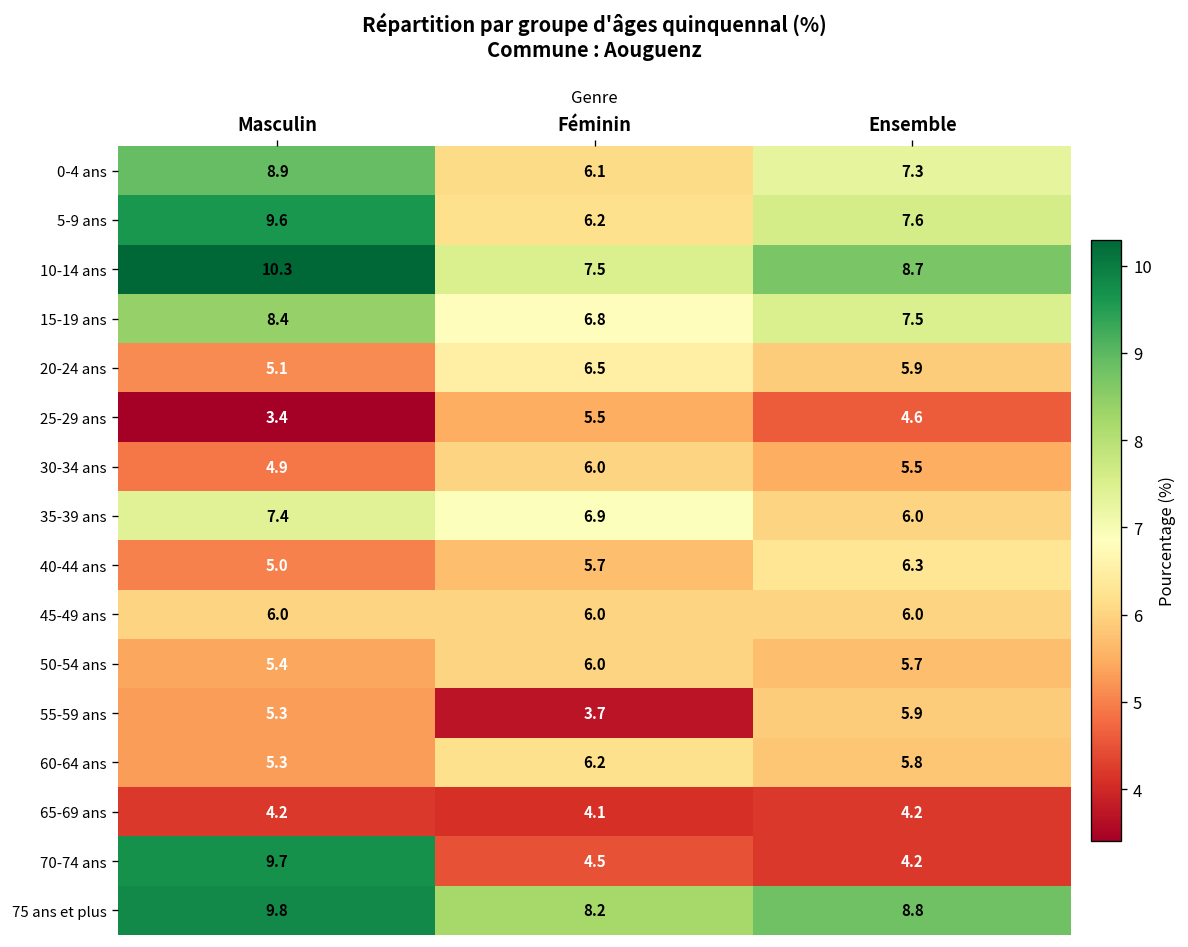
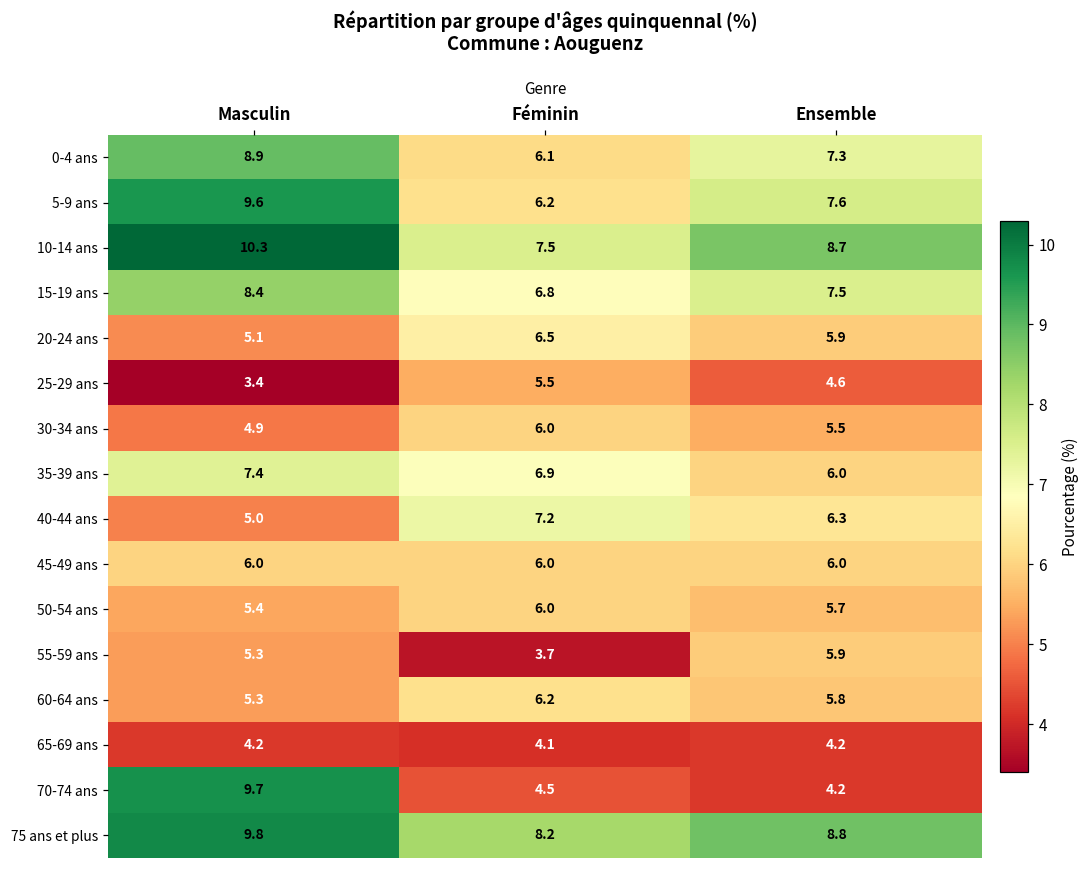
40-44 ans, Féminin: 5.7 -> 7.2
